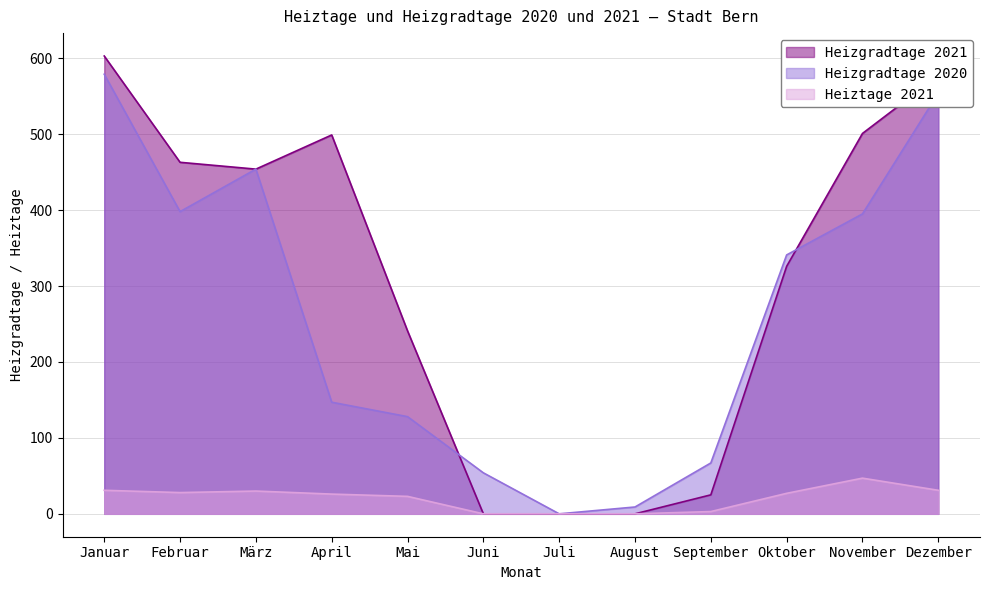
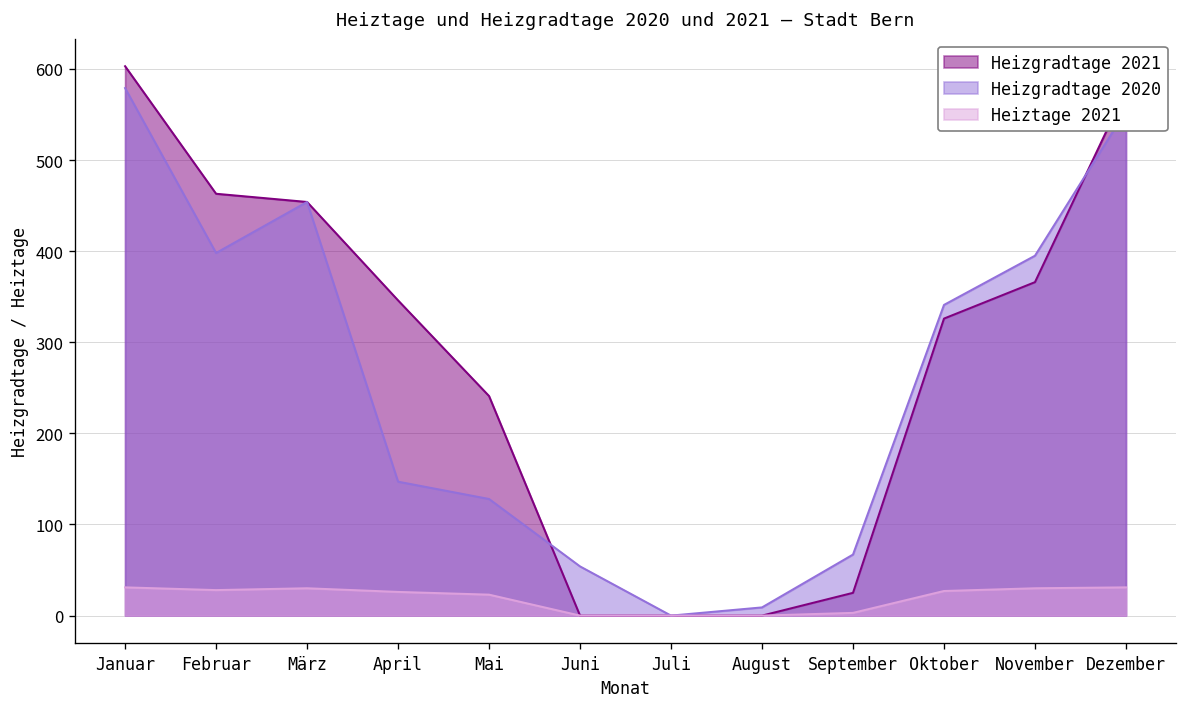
Heizgradtage 2021, April: 500 -> 350
Heizgradtage 2021, November: 500 -> 370
Heiztage 2021, November: 50 -> 30
